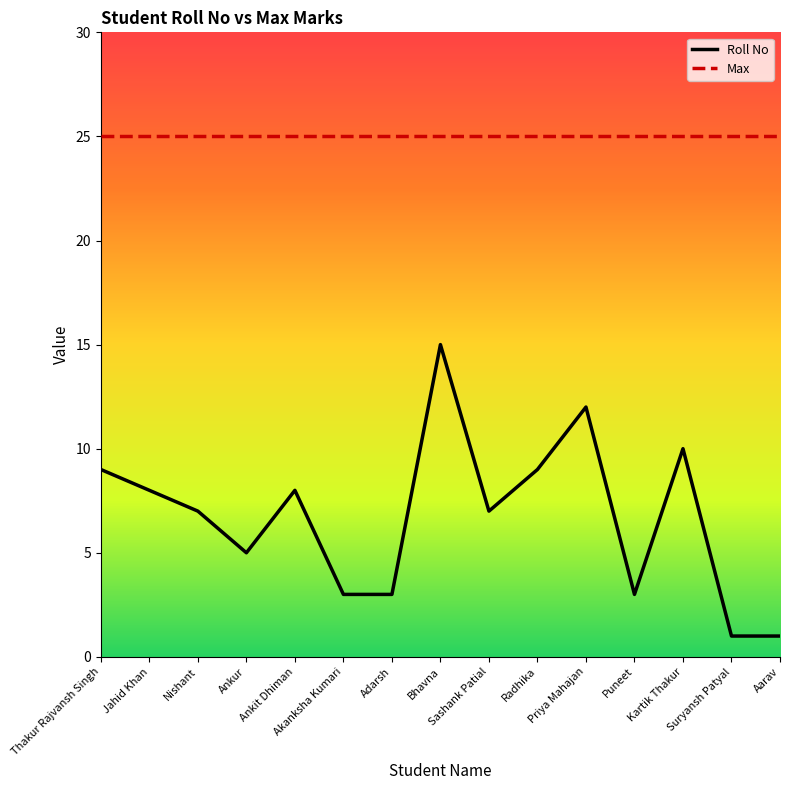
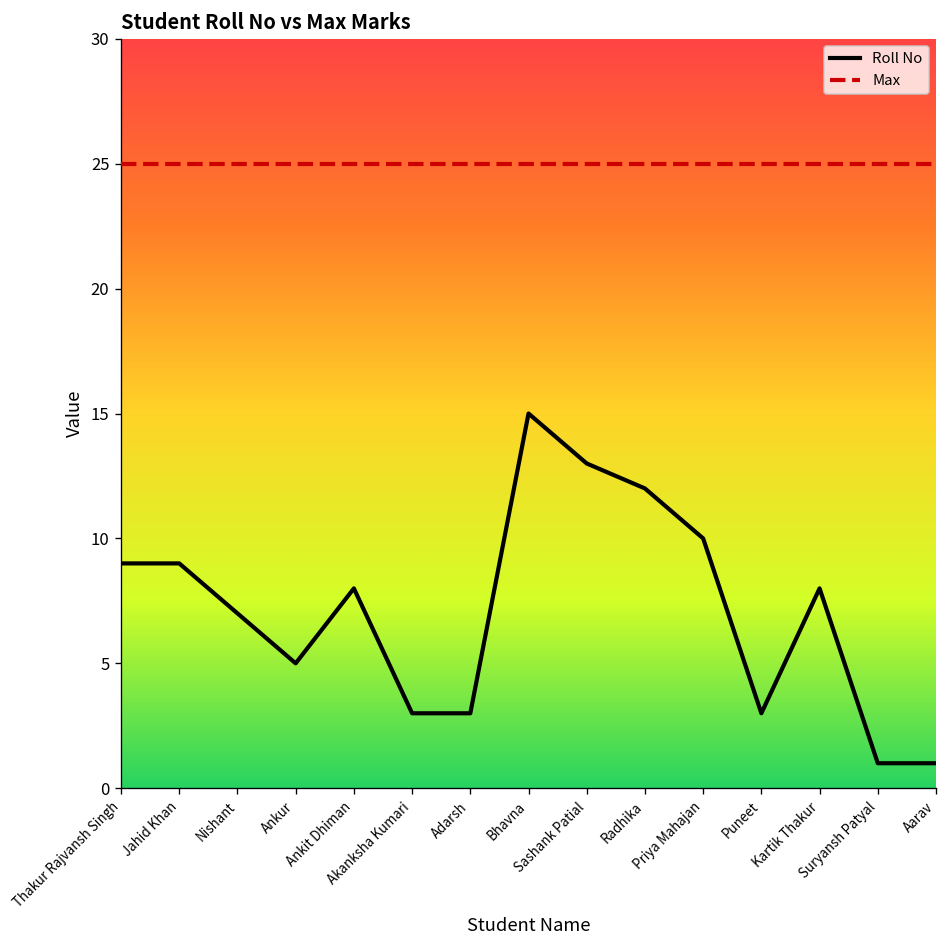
Roll No, Jahid Khan: 8 -> 9
Roll No, Sashank Patial: 7 -> 13
Roll No, Radhika: 9 -> 12
Roll No, Priya Mahajan: 12 -> 10
Roll No, Kartik Thakur: 10 -> 8
